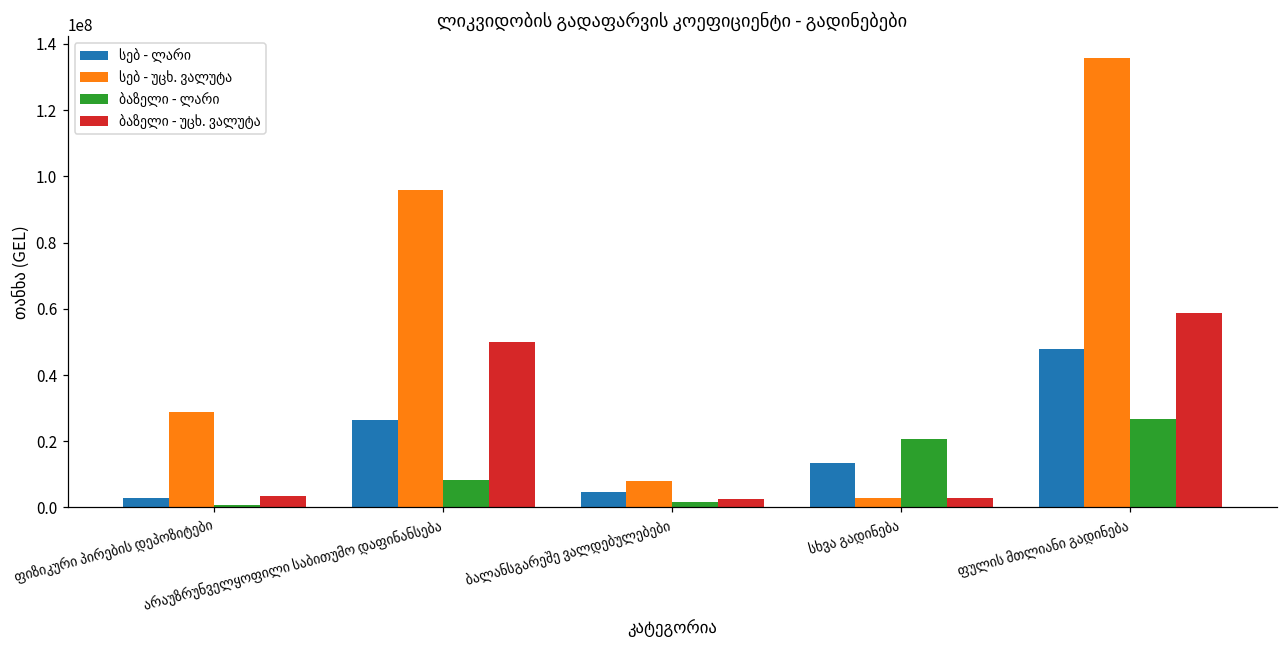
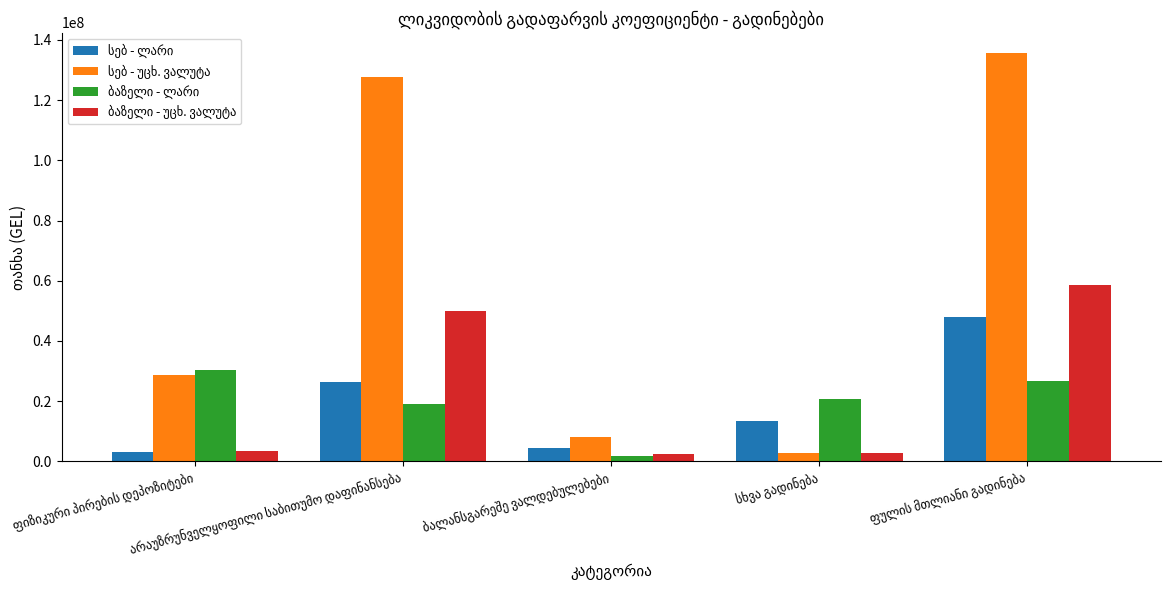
ბაზელი - ლარი, ფიზიკური პირების დეპოზიტები: 1000000 -> 30000000
სებ - უცხ. ვალუტა, არაუზრუნველყოფილი საბითუმო დაფინანსება: 96000000 -> 128000000
ბაზელი - ლარი, არაუზრუნველყოფილი საბითუმო დაფინანსება: 8000000 -> 19000000
